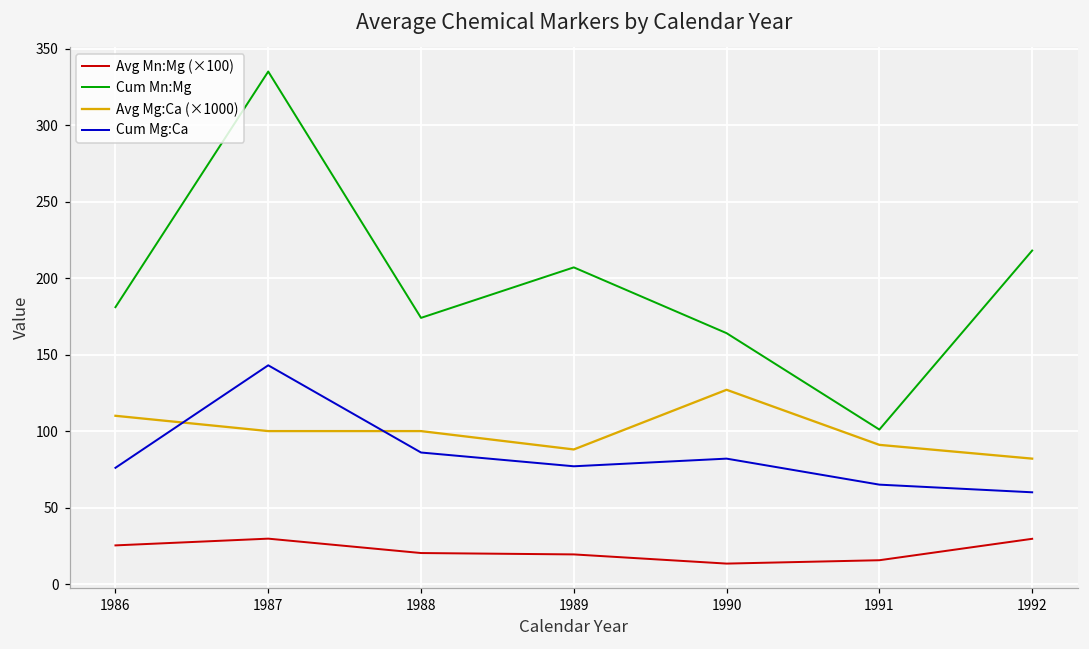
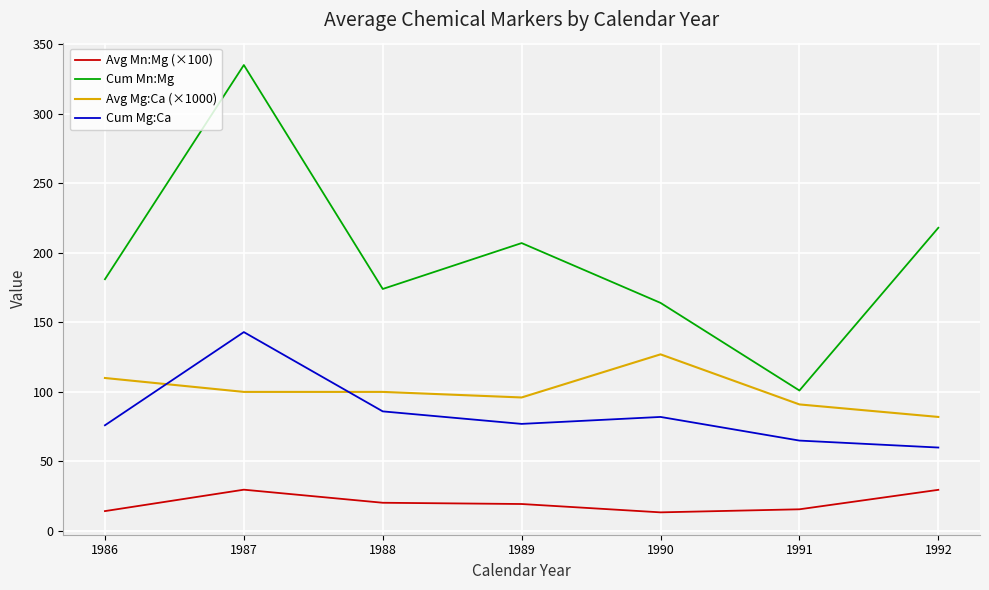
Avg Mn:Mg (×100), 1986: 25 -> 14
Avg Mg:Ca (×1000), 1989: 88 -> 96
